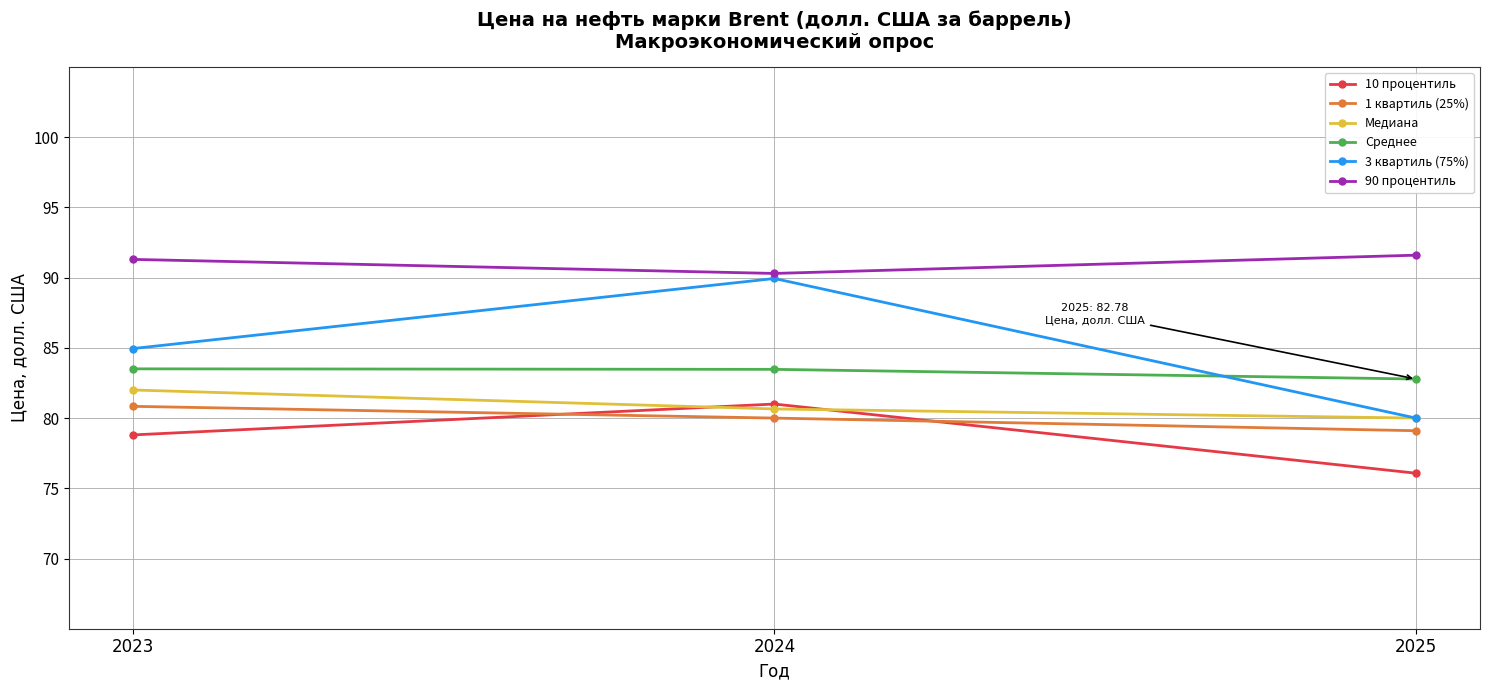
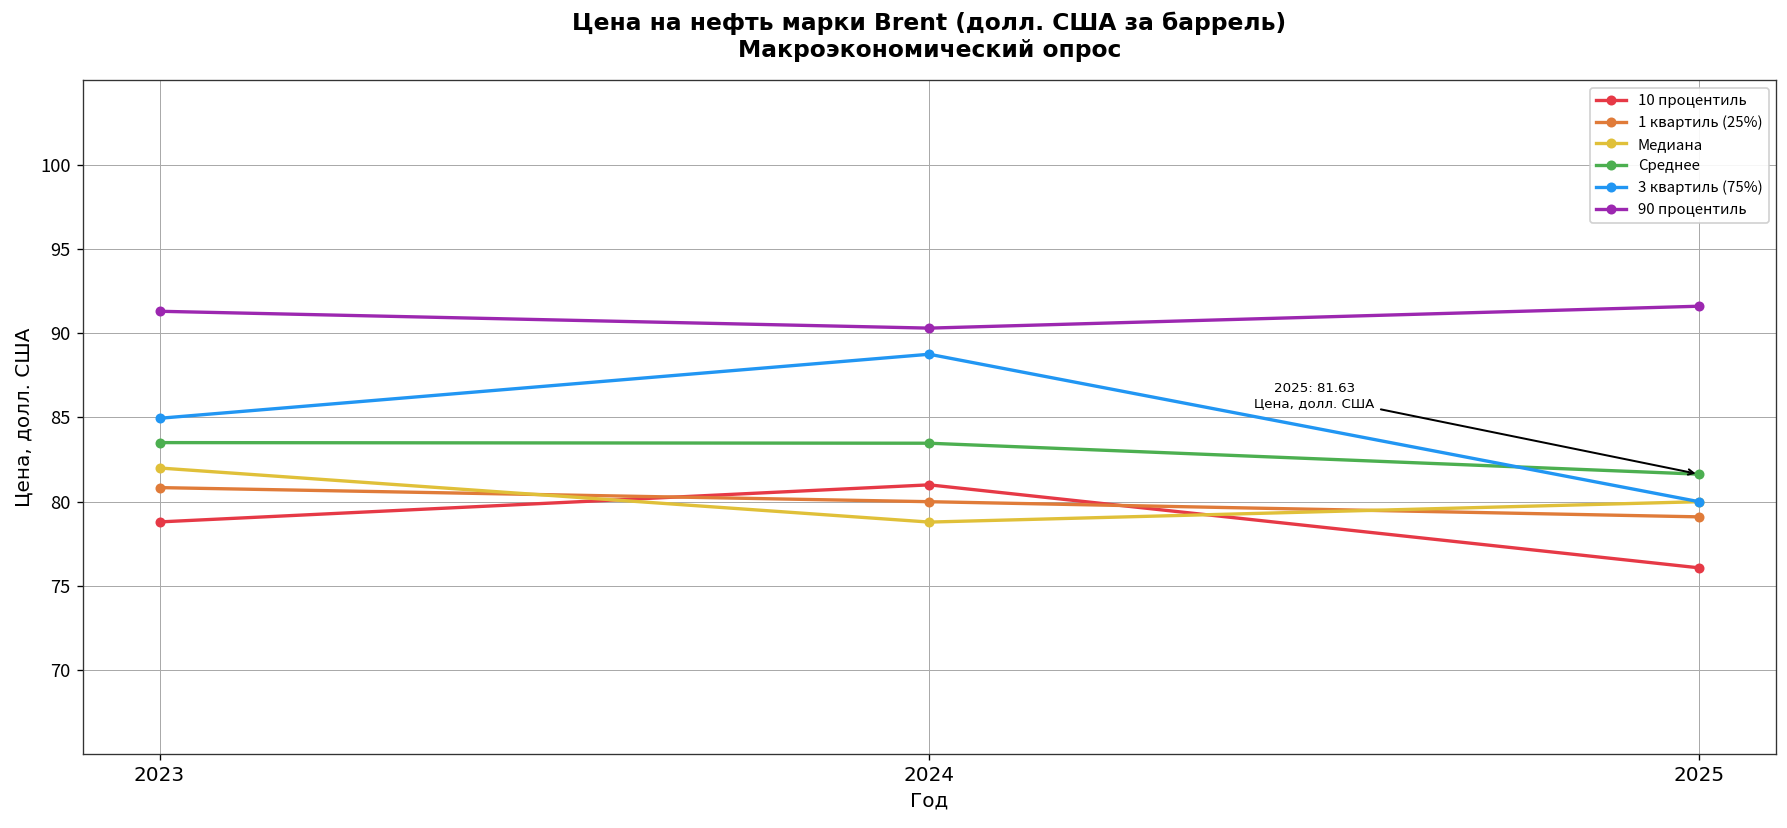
Медиана, 2024: 80.7 -> 78.8
3 квартиль (75%), 2024: 89.9 -> 88.8
Среднее, 2025: 82.78 -> 81.63
